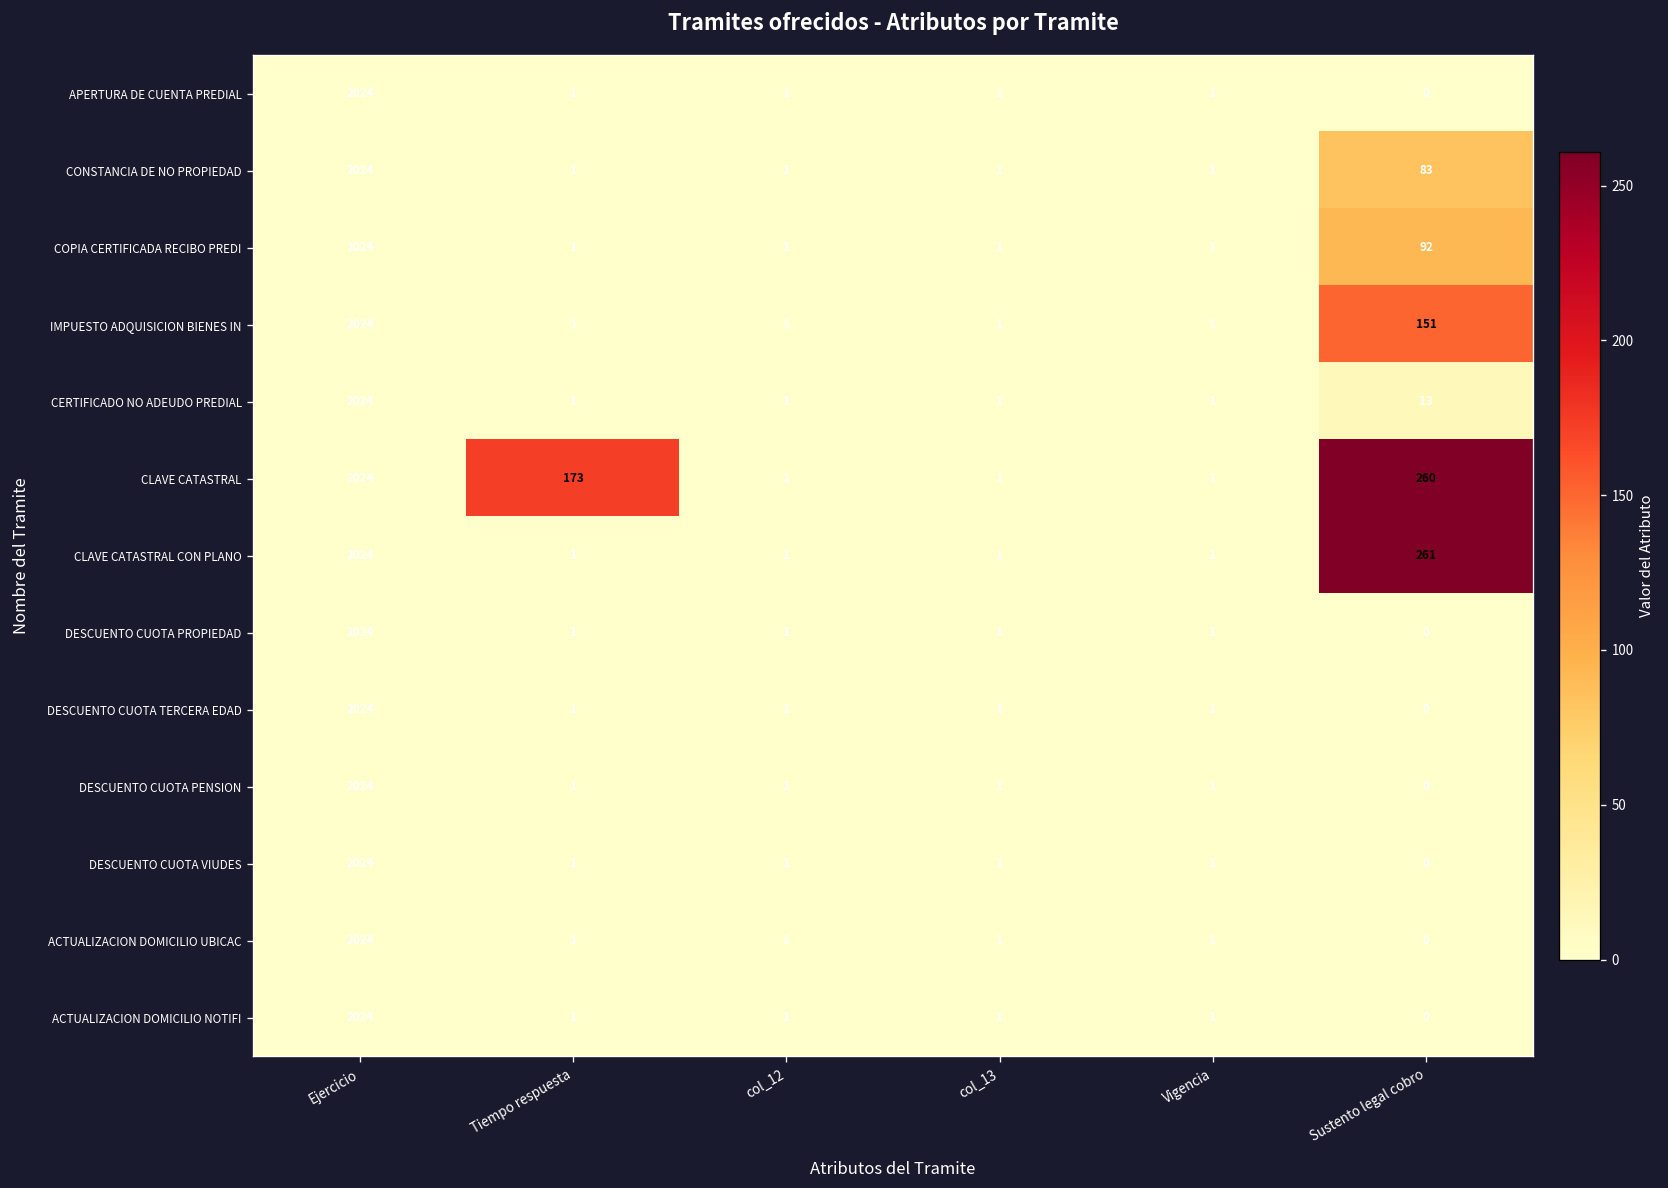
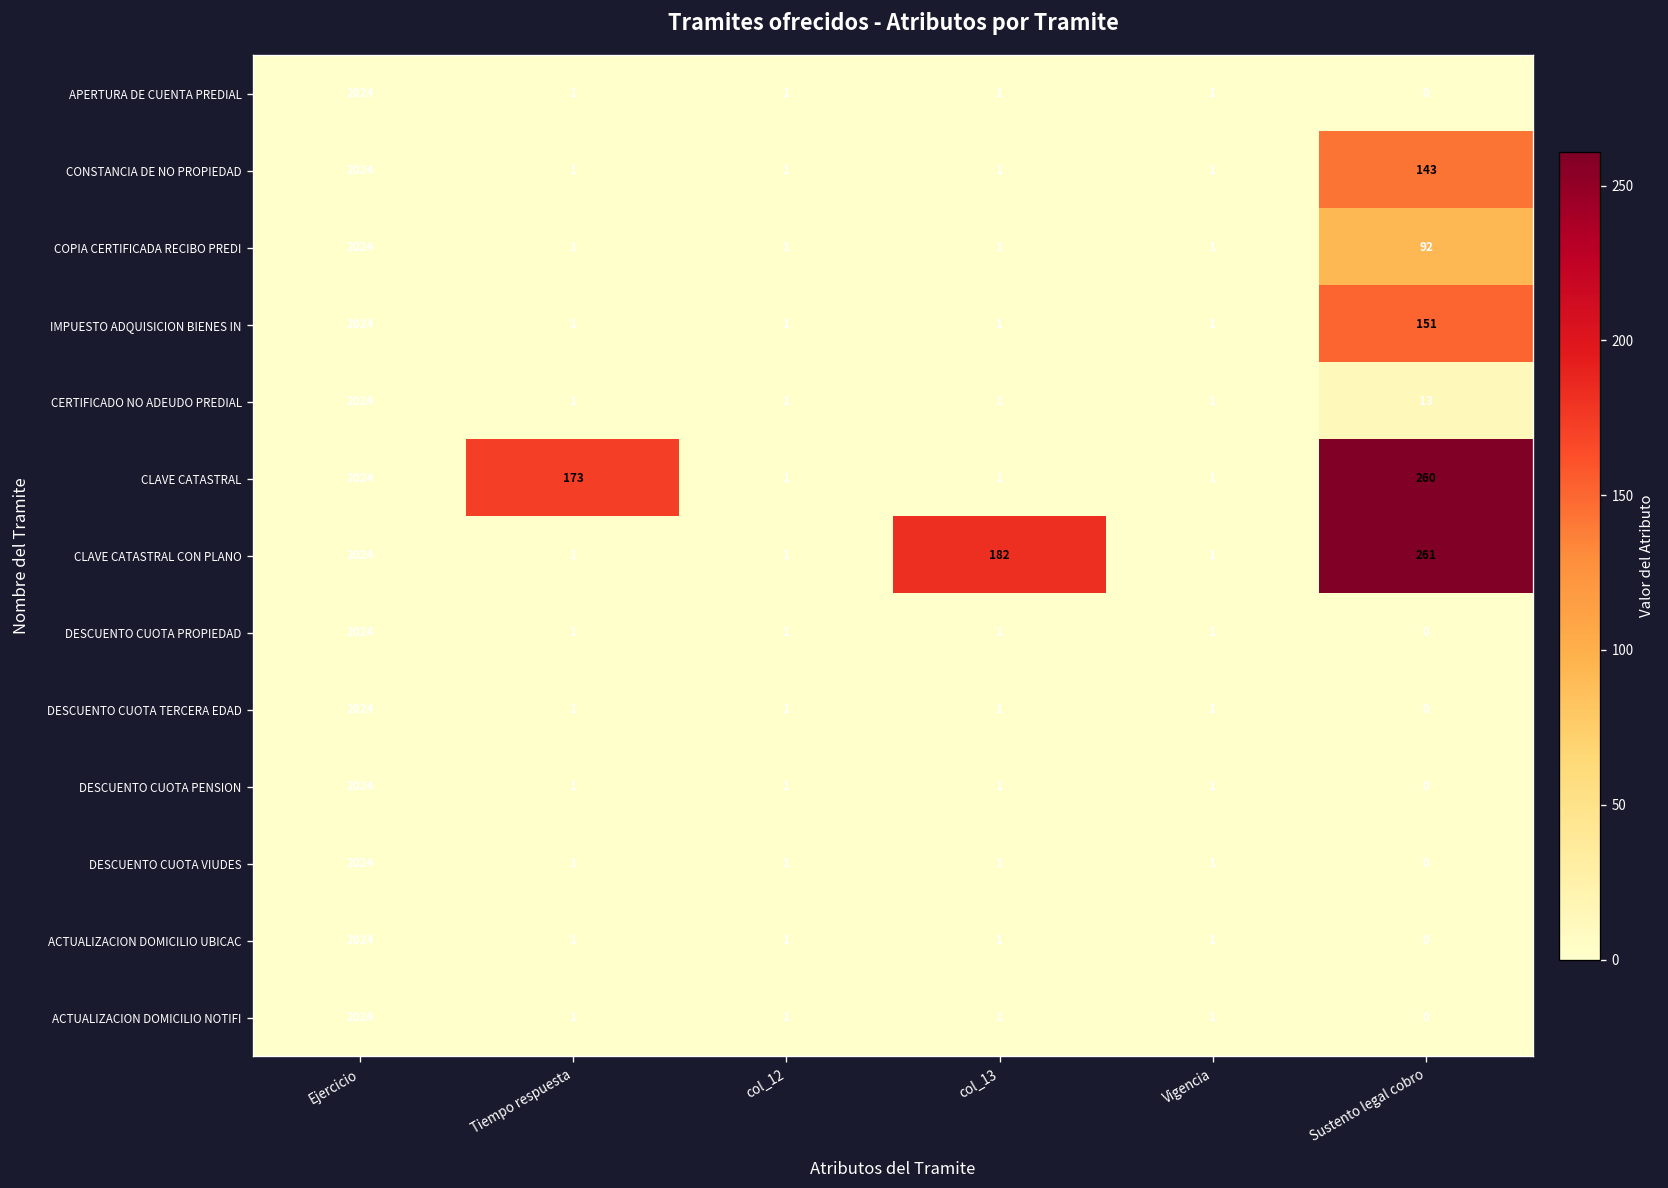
CONSTANCIA DE NO PROPIEDAD, Sustento legal cobro: 83 -> 143
CLAVE CATASTRAL CON PLANO, col_13: 1 -> 182
